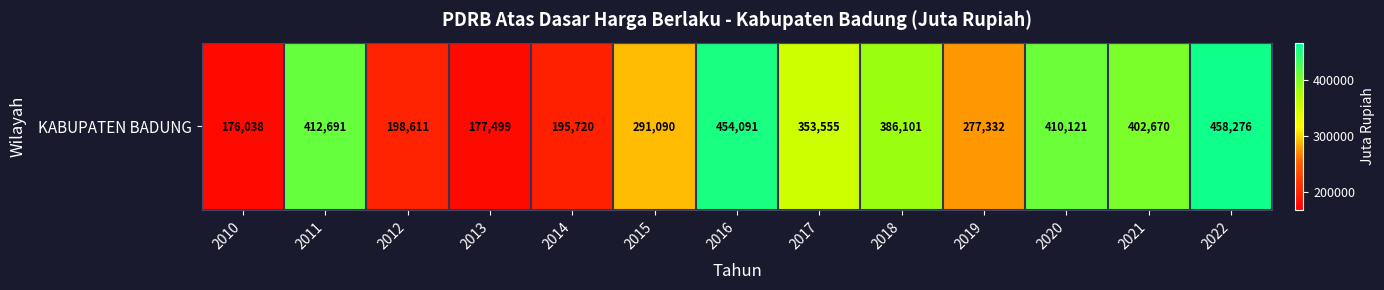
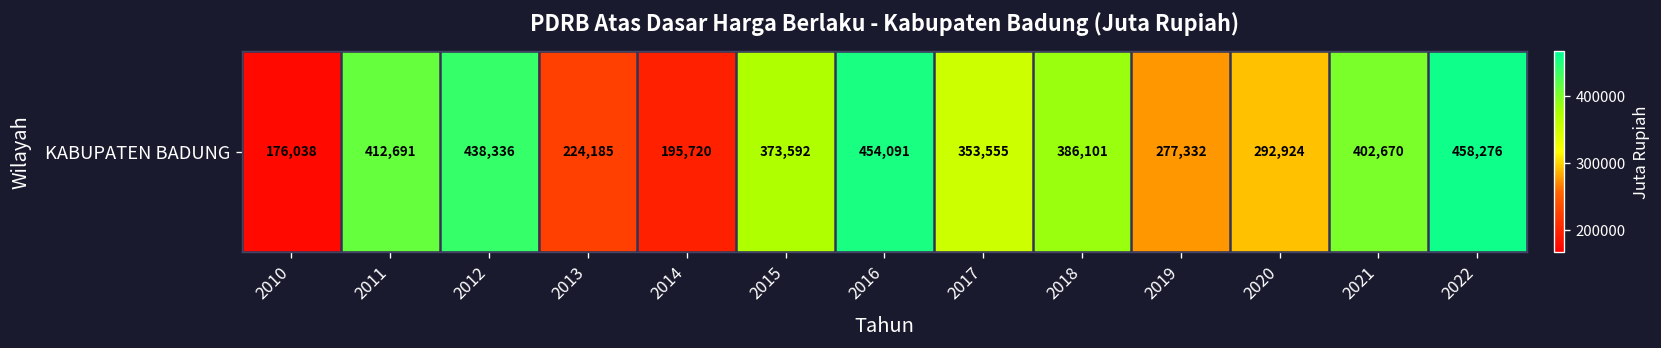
KABUPATEN BADUNG, 2012: 198,611 -> 438,336
KABUPATEN BADUNG, 2013: 177,499 -> 224,185
KABUPATEN BADUNG, 2015: 291,090 -> 373,592
KABUPATEN BADUNG, 2020: 410,121 -> 292,924
